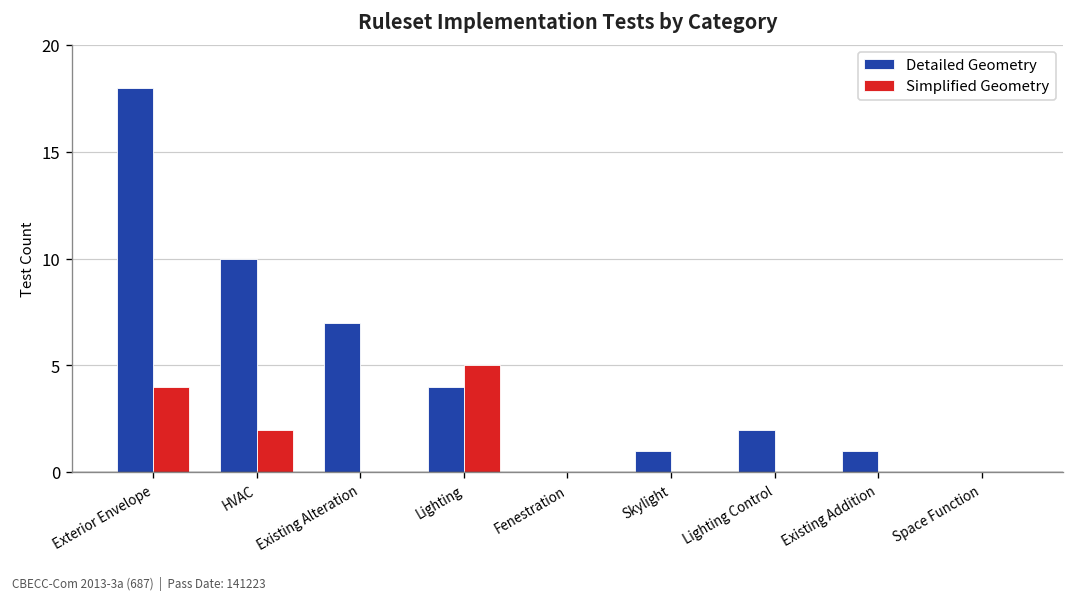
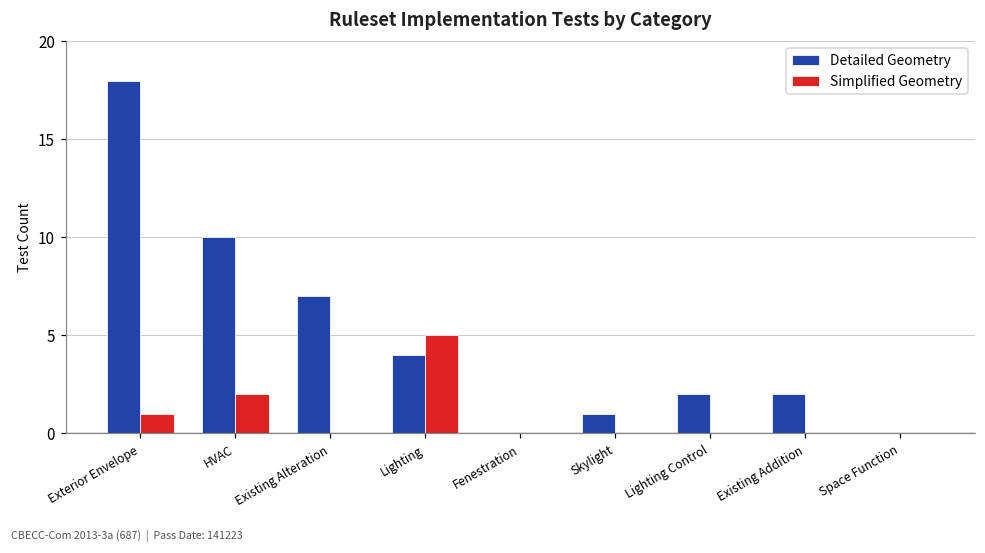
Simplified Geometry, Exterior Envelope: 4 -> 1
Detailed Geometry, Existing Addition: 1 -> 2
